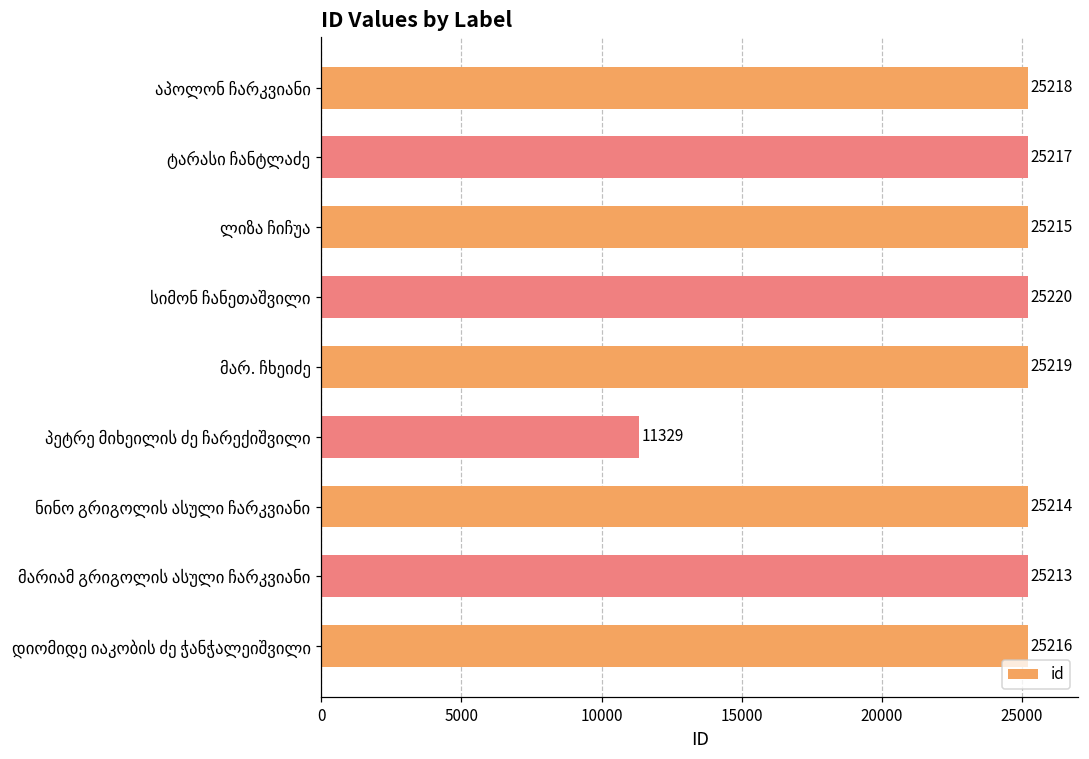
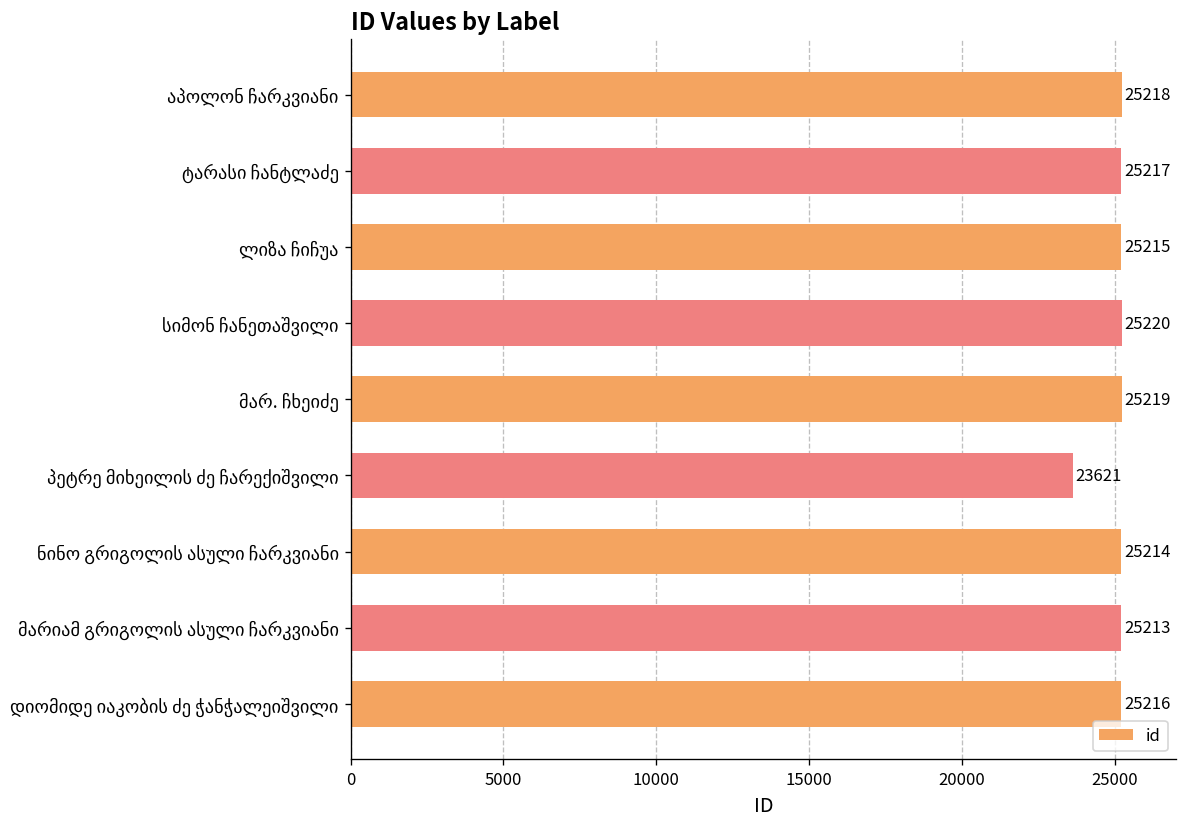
პეტრე მიხეილის ძე ჩარექიშვილი: 11329 -> 23621
